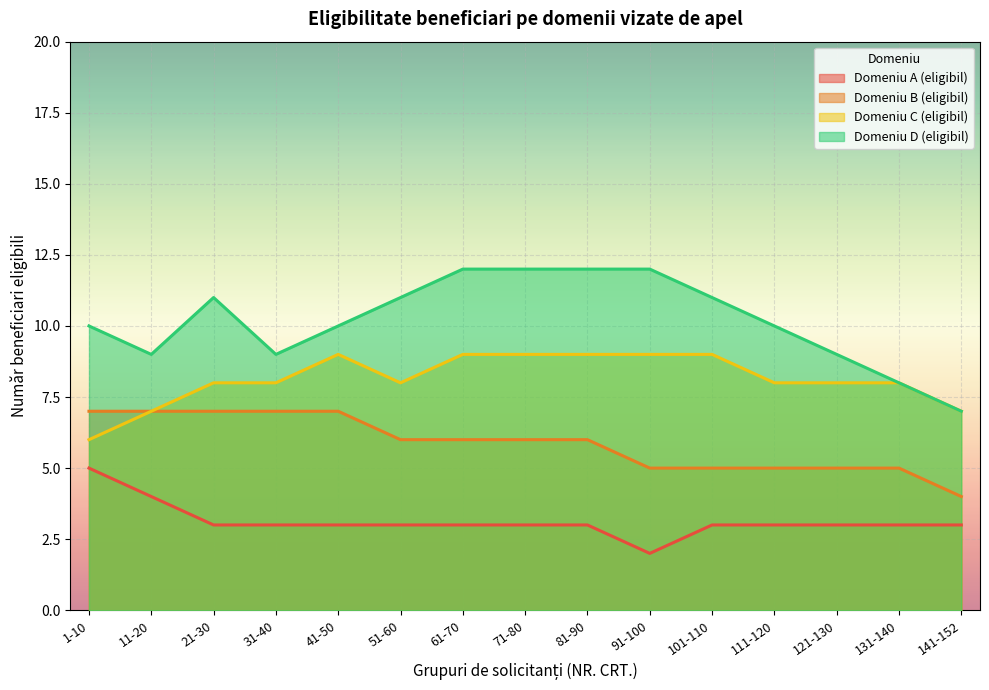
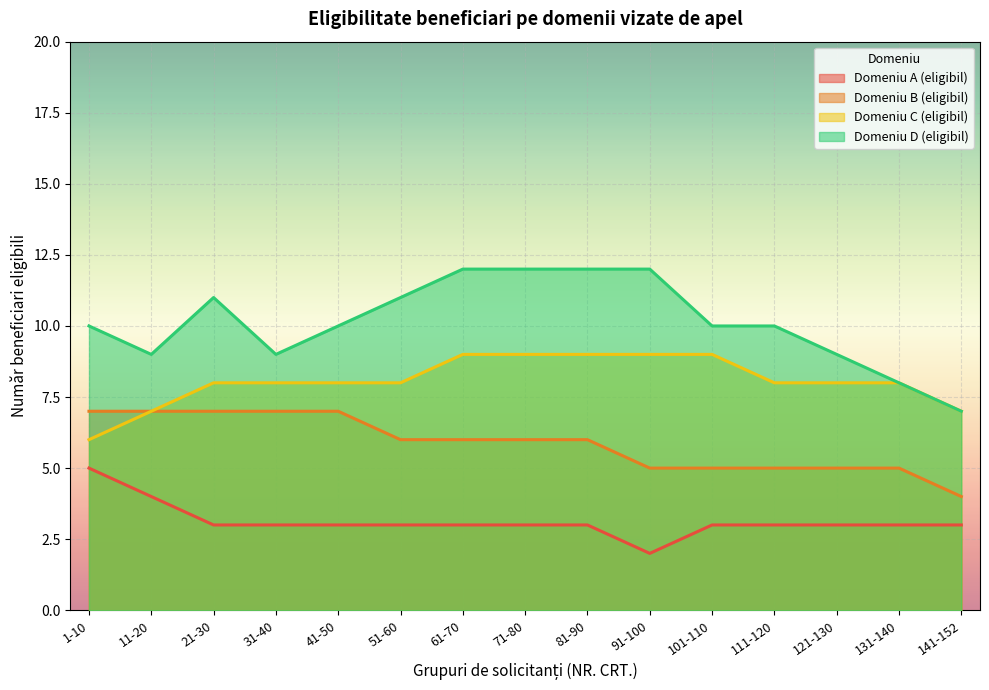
Domeniu C (eligibil), 41-50: 9 -> 8
Domeniu D (eligibil), 101-110: 11 -> 10
